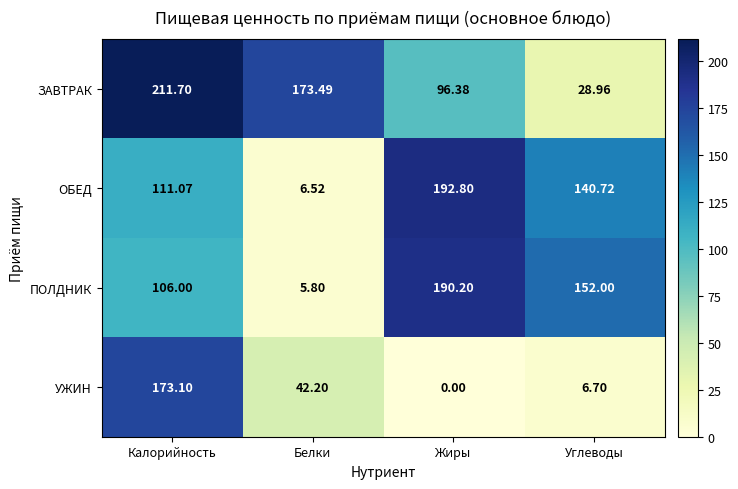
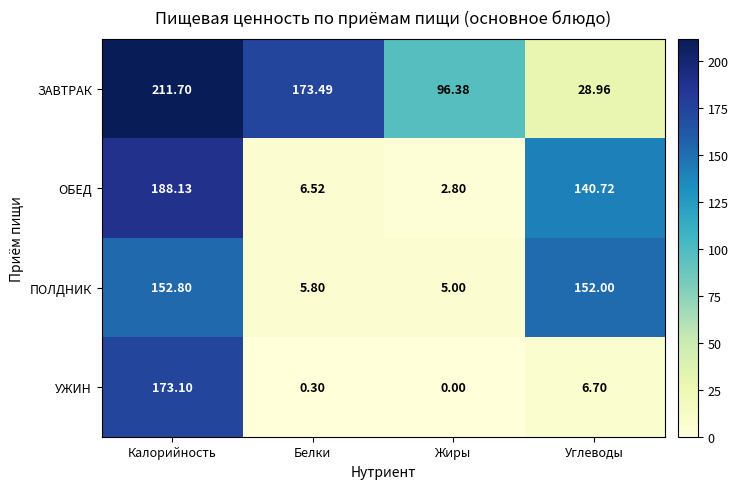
ОБЕД, Калорийность: 111.07 -> 188.13
ОБЕД, Жиры: 192.80 -> 2.80
ПОЛДНИК, Калорийность: 106.00 -> 152.80
ПОЛДНИК, Жиры: 190.20 -> 5.00
УЖИН, Белки: 42.20 -> 0.30
